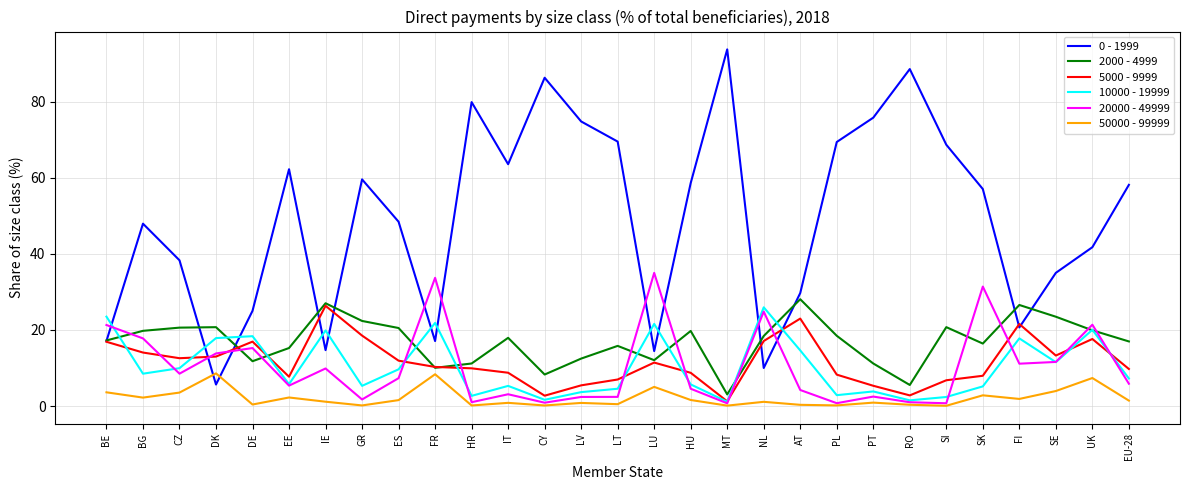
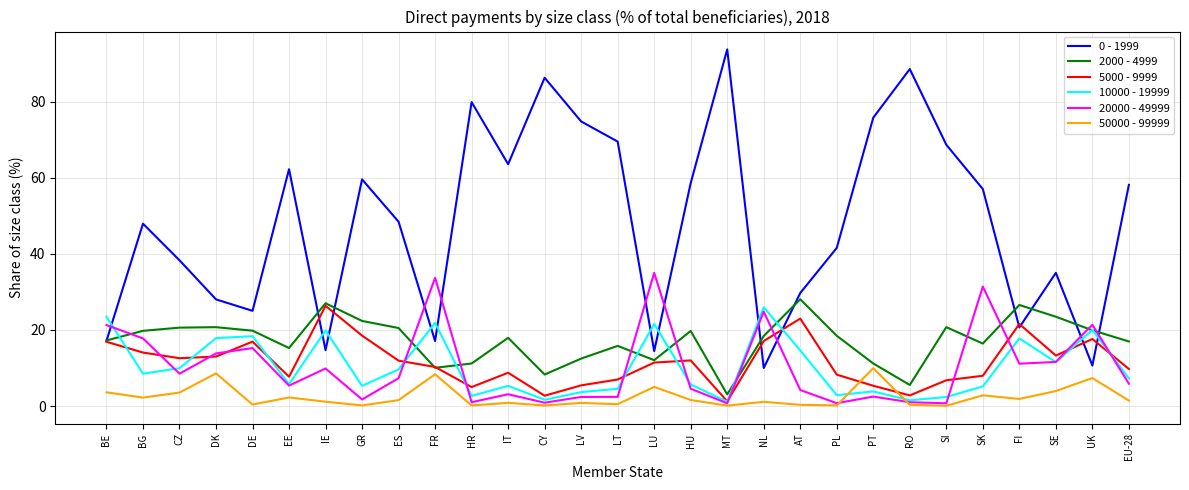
0 - 1999, DK: 6 -> 28
2000 - 4999, DE: 12 -> 20
5000 - 9999, HR: 10 -> 5
5000 - 9999, HU: 9 -> 12
0 - 1999, PL: 69 -> 42
50000 - 99999, PT: 1 -> 10
0 - 1999, UK: 42 -> 11
